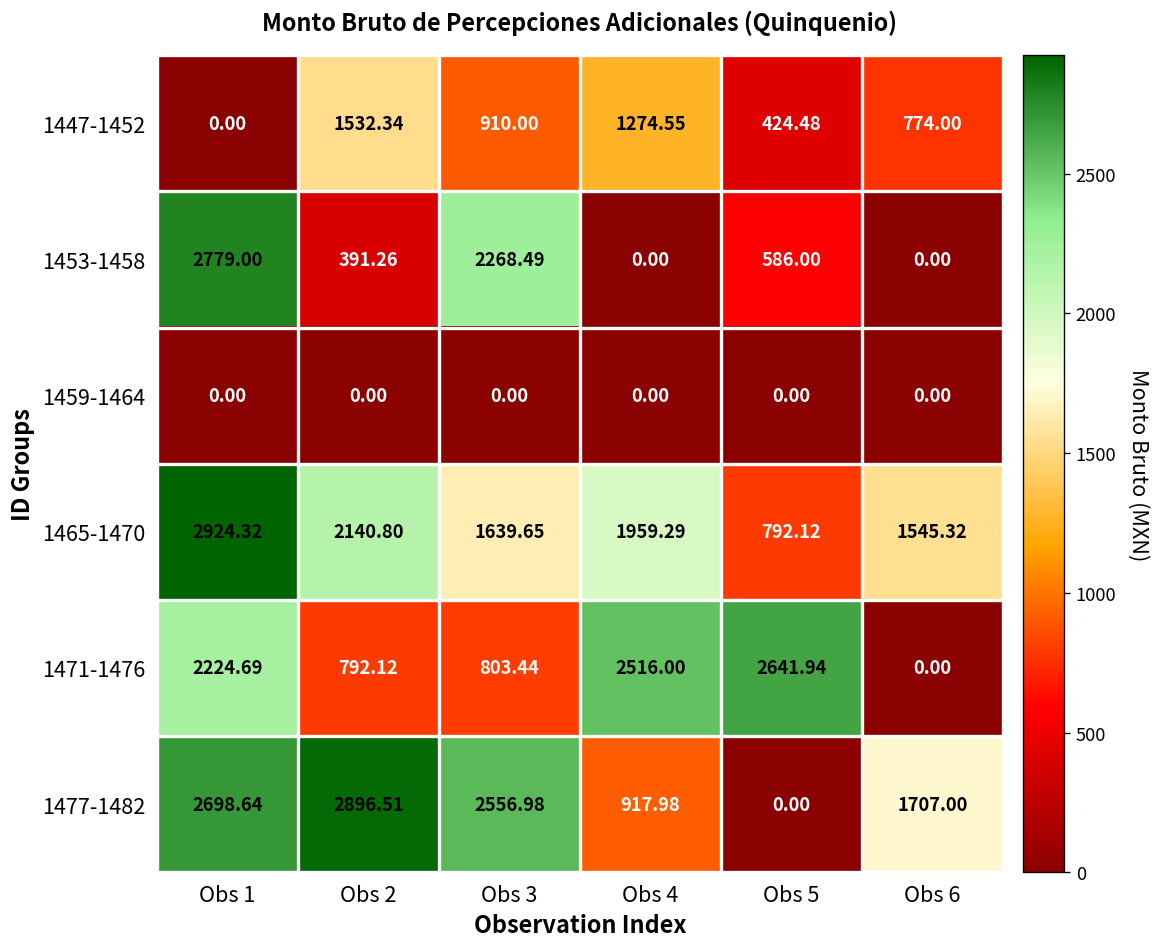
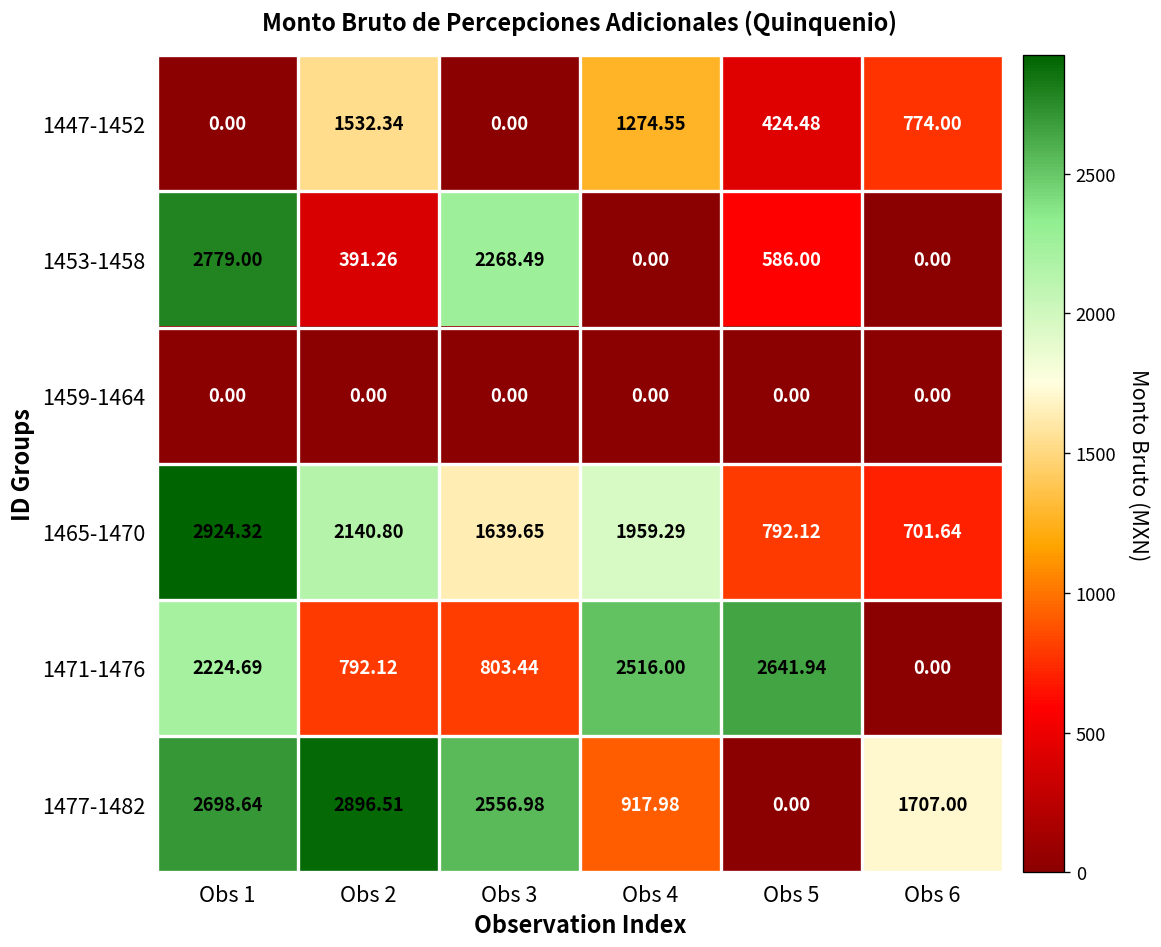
1447-1452, Obs 3: 910.00 -> 0.00
1465-1470, Obs 6: 1545.32 -> 701.64
